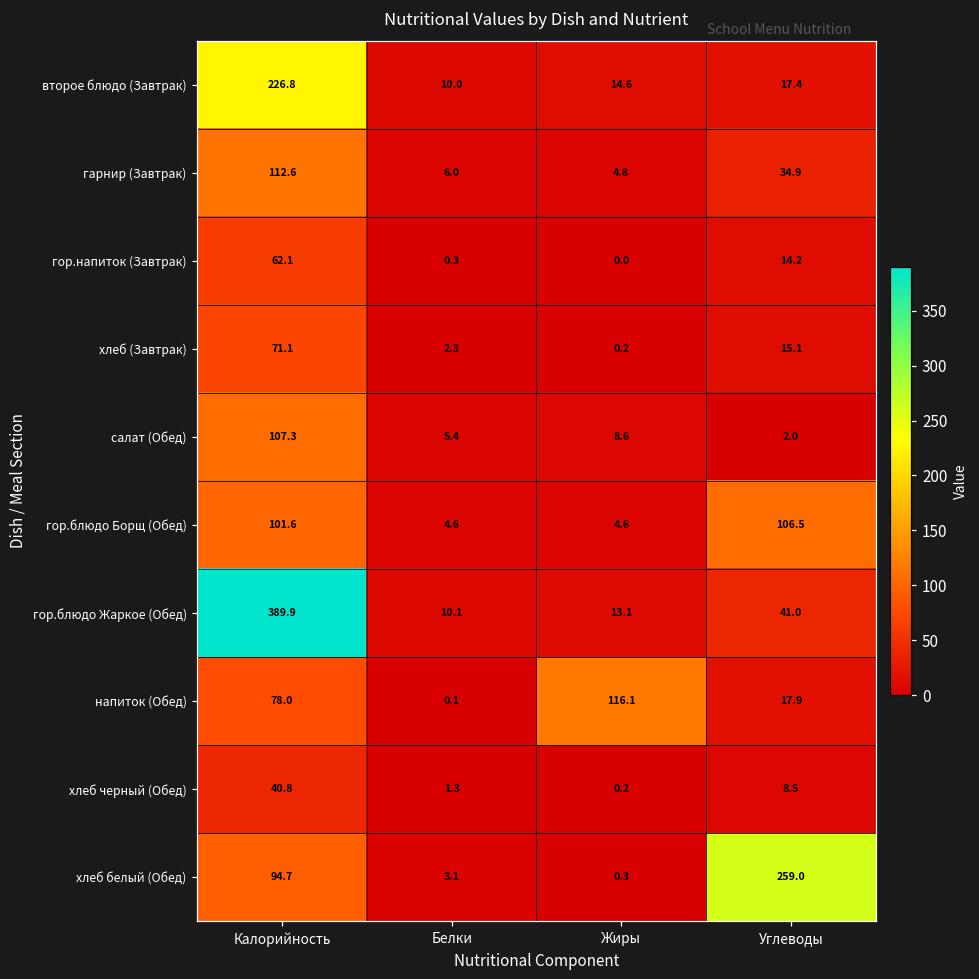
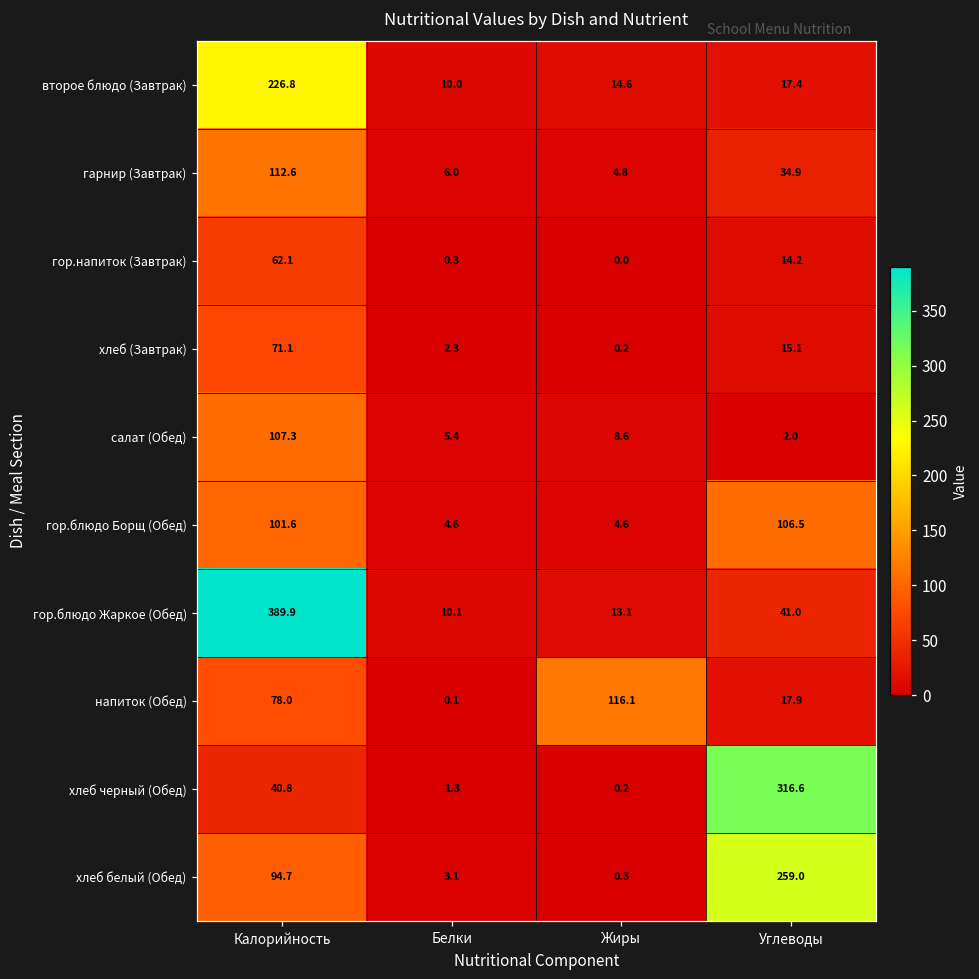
хлеб черный (Обед), Углеводы: 8.5 -> 316.6
